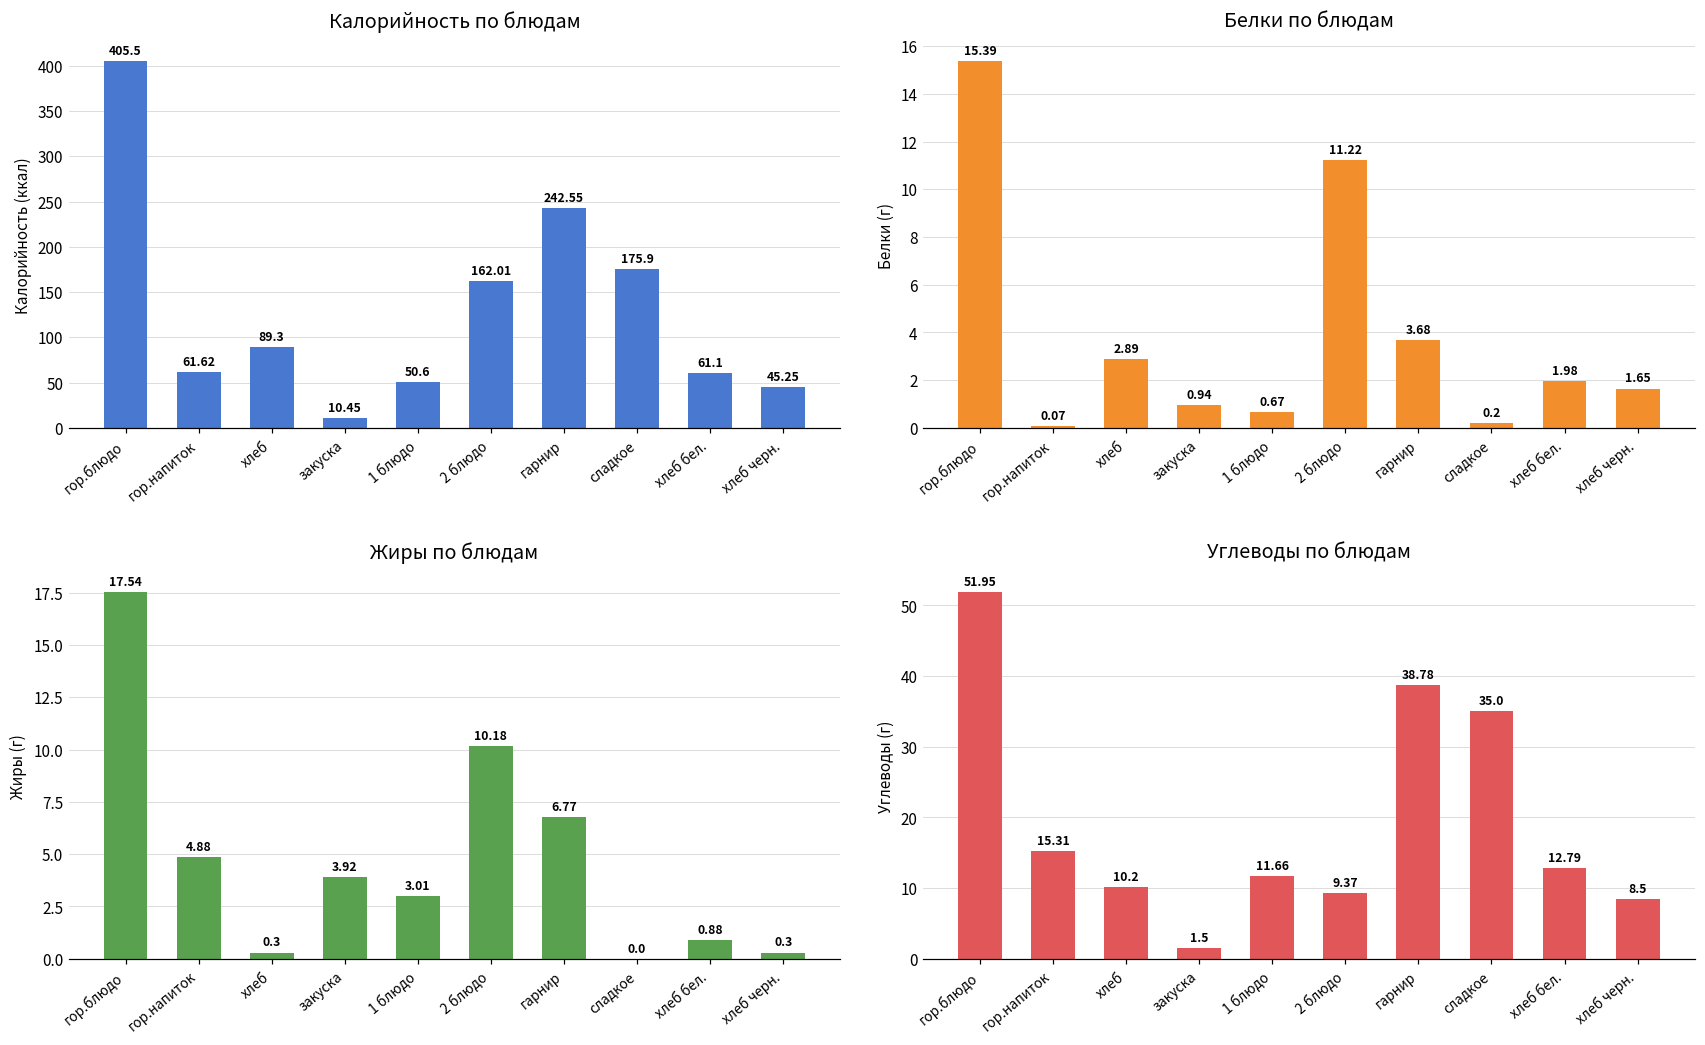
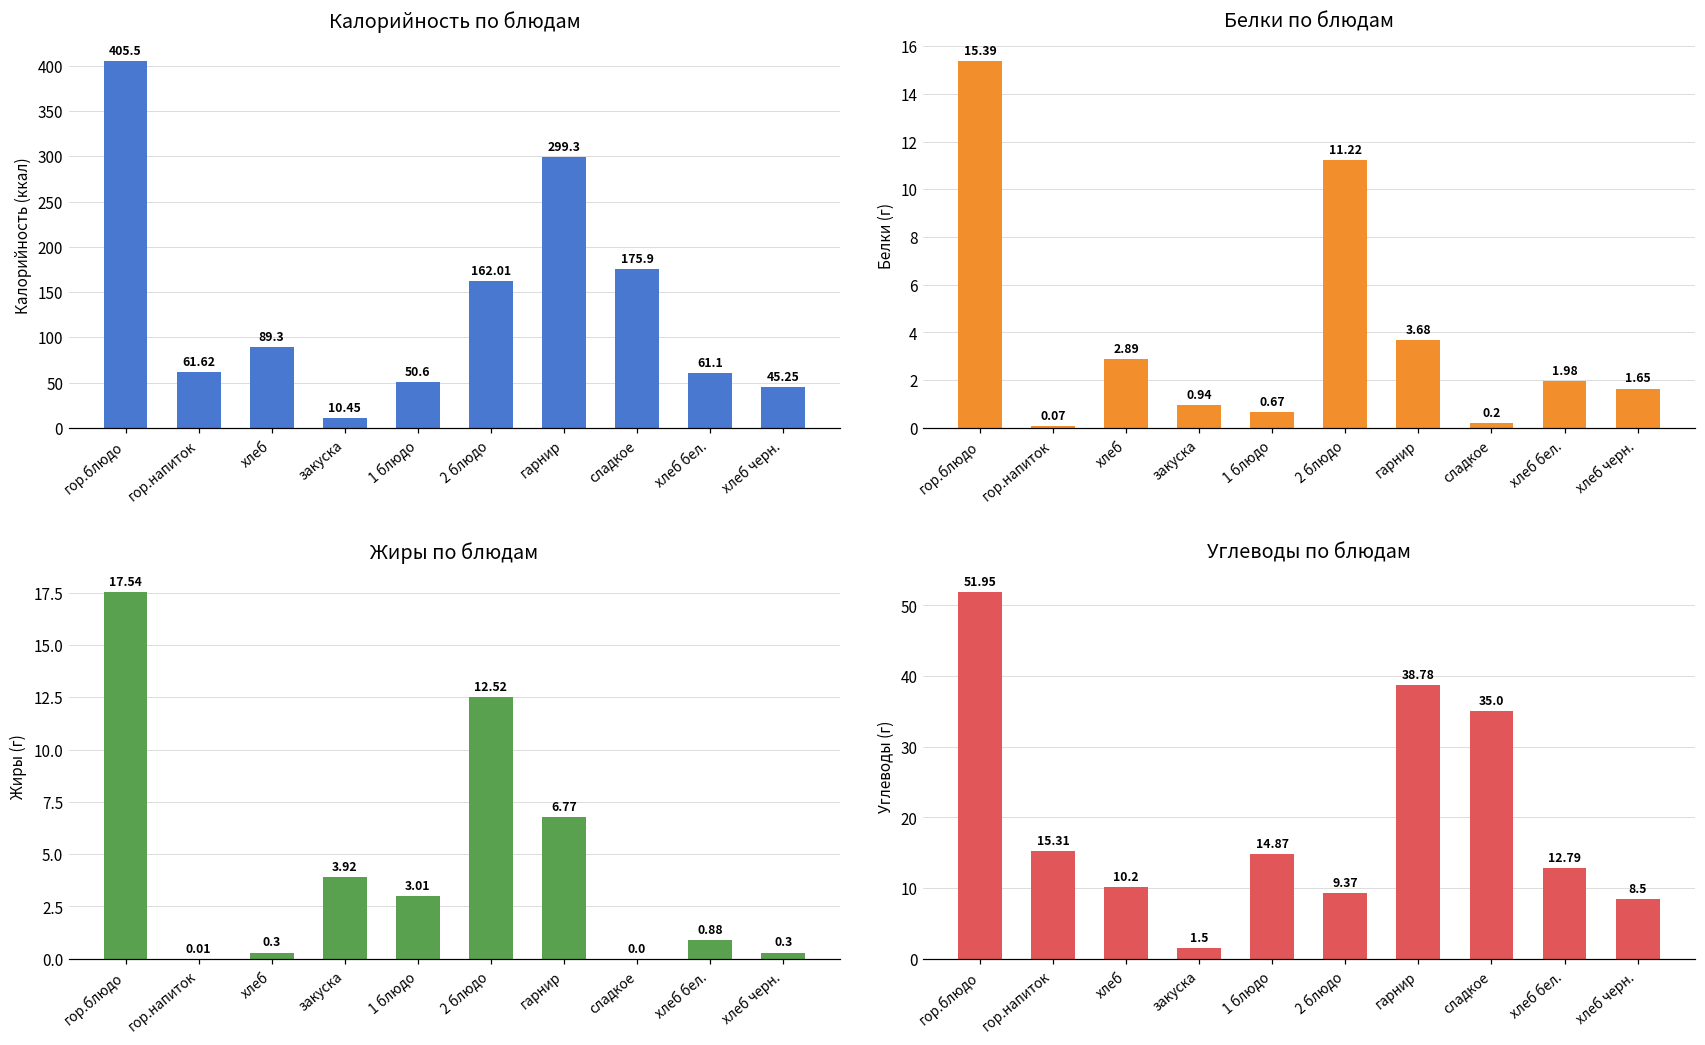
Калорийность по блюдам, гарнир: 242.55 -> 299.3
Жиры по блюдам, гор.напиток: 4.88 -> 0.01
Жиры по блюдам, 2 блюдо: 10.18 -> 12.52
Углеводы по блюдам, 1 блюдо: 11.66 -> 14.87
